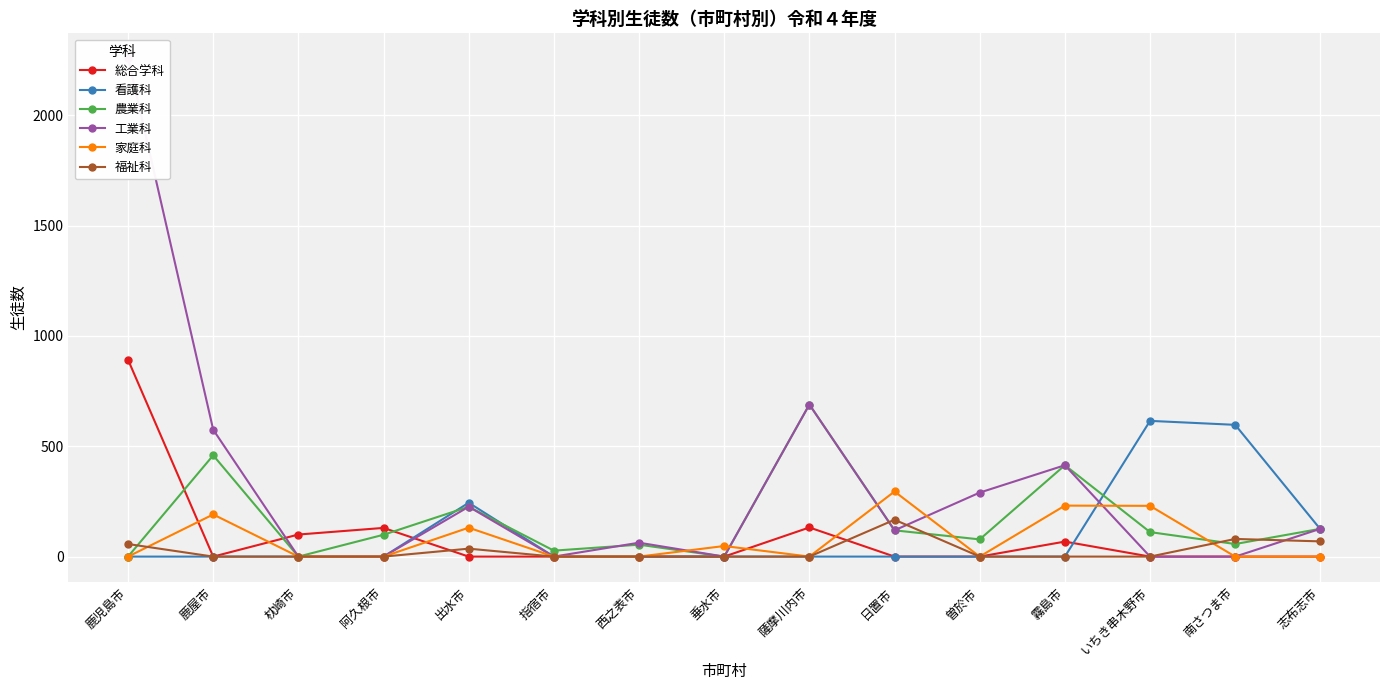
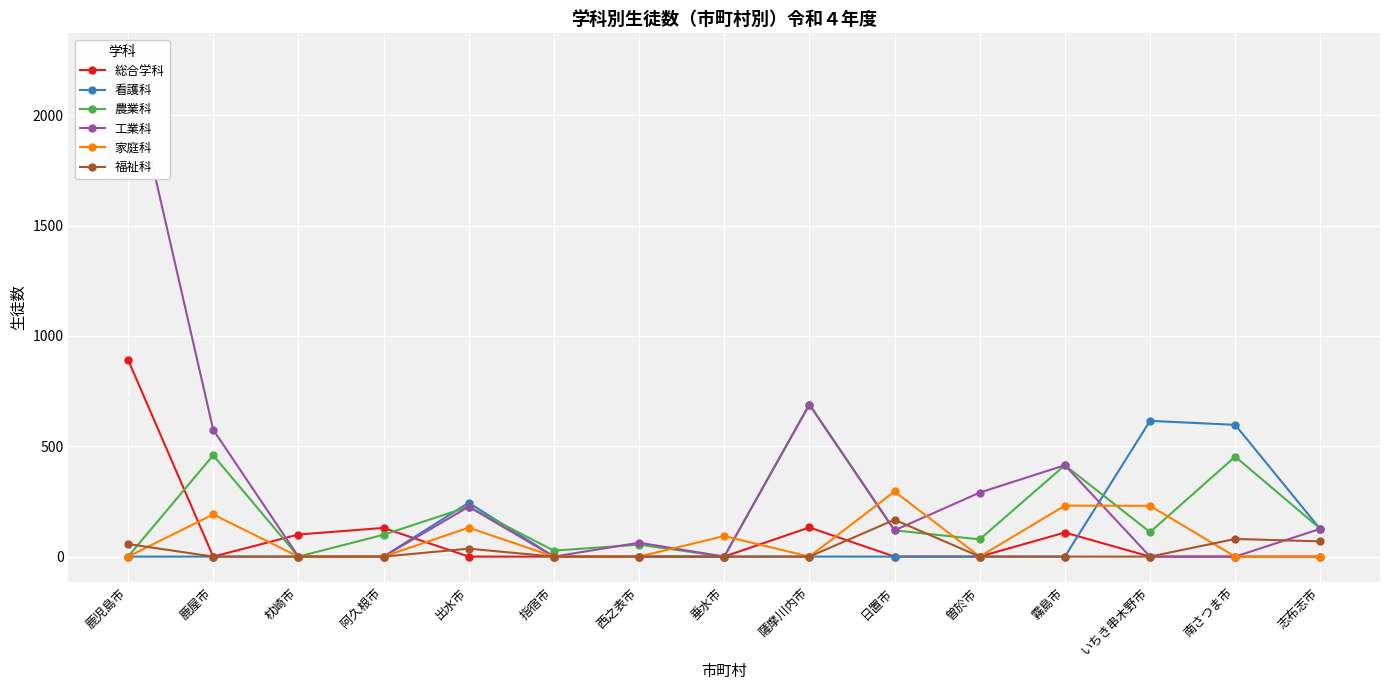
家庭科, 垂水市: 50 -> 90
総合学科, 霧島市: 70 -> 110
農業科, 南さつま市: 60 -> 450
